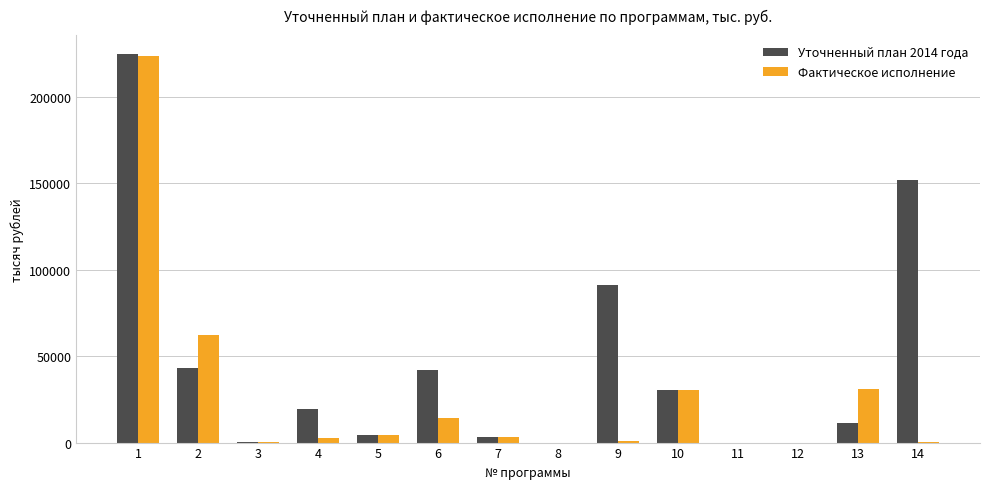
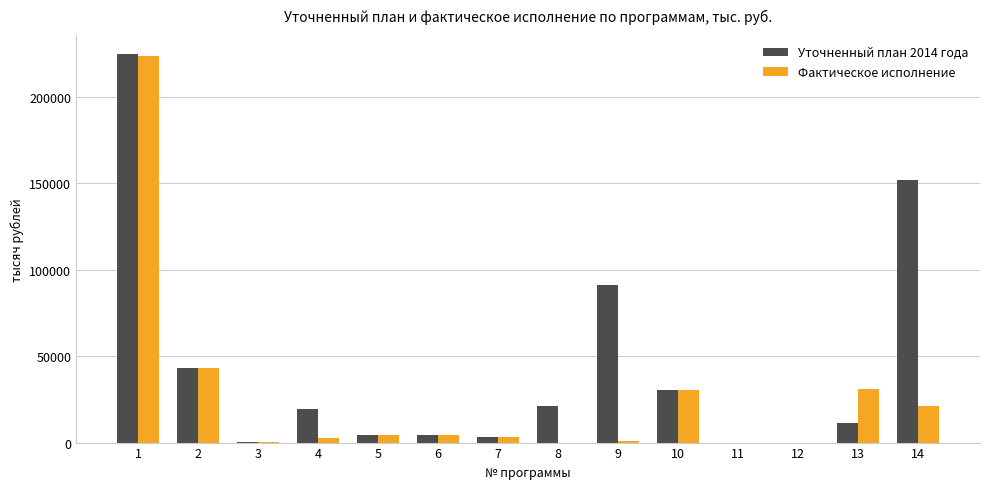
Фактическое исполнение, 2: 62000 -> 43000
Уточненный план 2014 года, 6: 42000 -> 4000
Фактическое исполнение, 6: 14000 -> 4000
Уточненный план 2014 года, 8: 0 -> 21000
Фактическое исполнение, 14: 0 -> 21000
